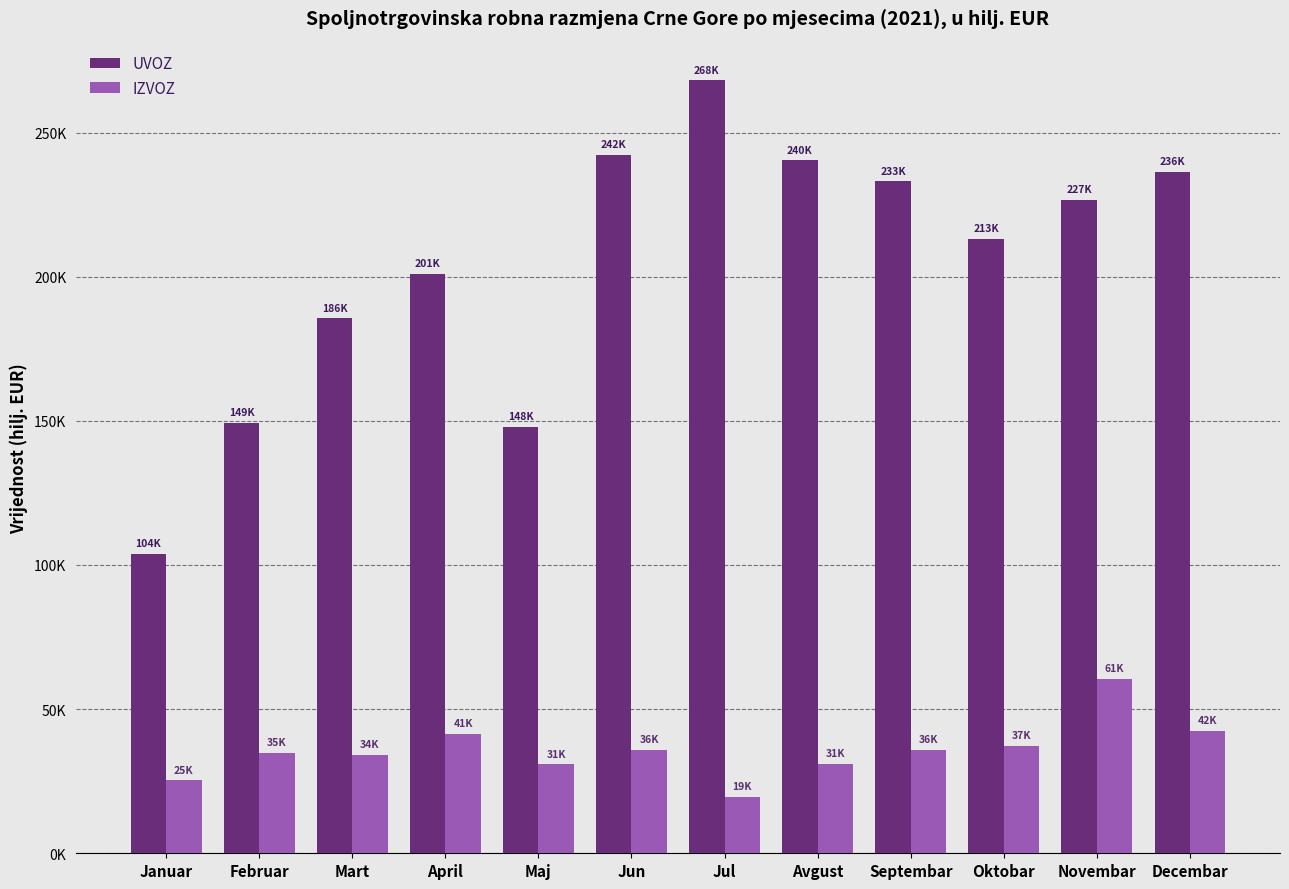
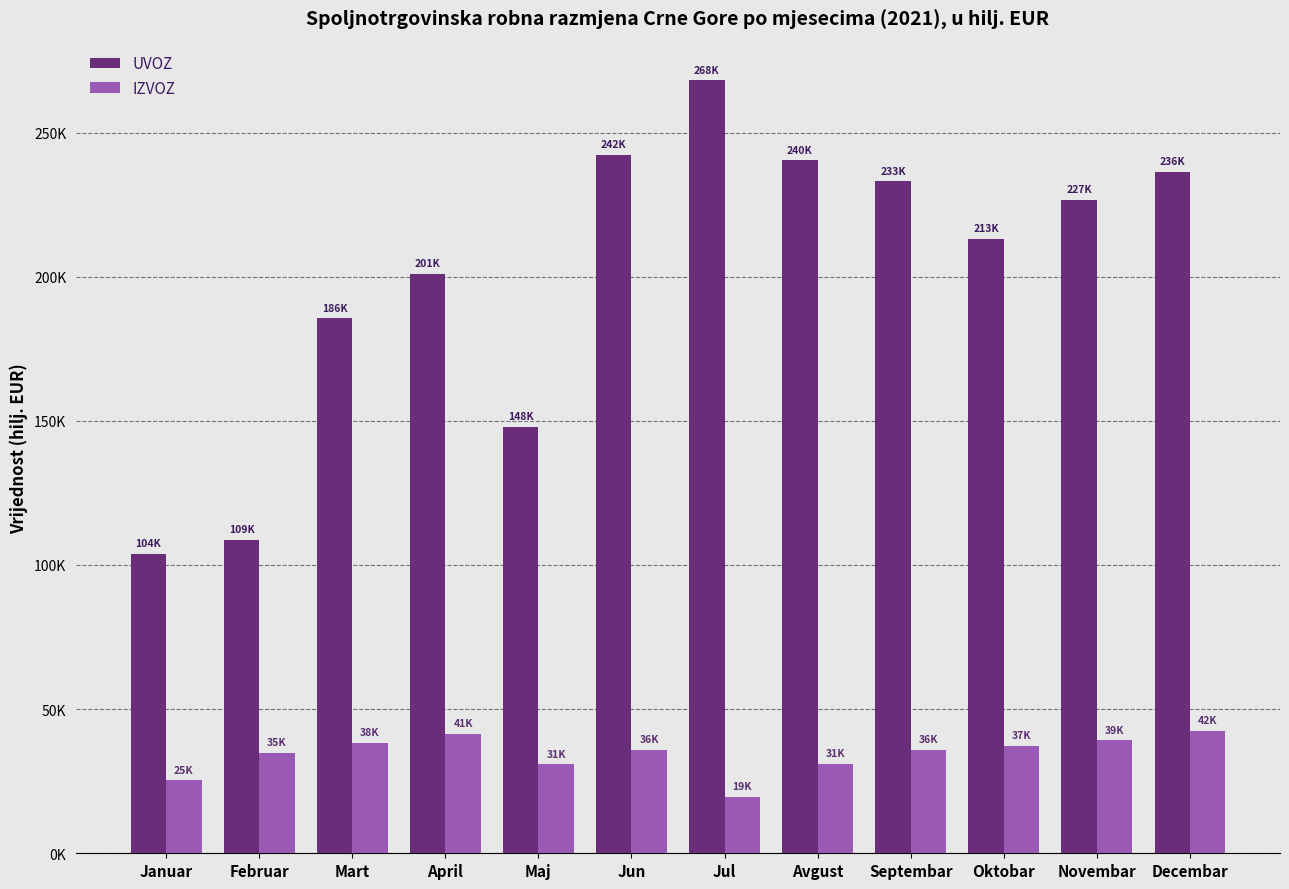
UVOZ, Februar: 149K -> 109K
IZVOZ, Mart: 34K -> 38K
IZVOZ, Novembar: 61K -> 39K
